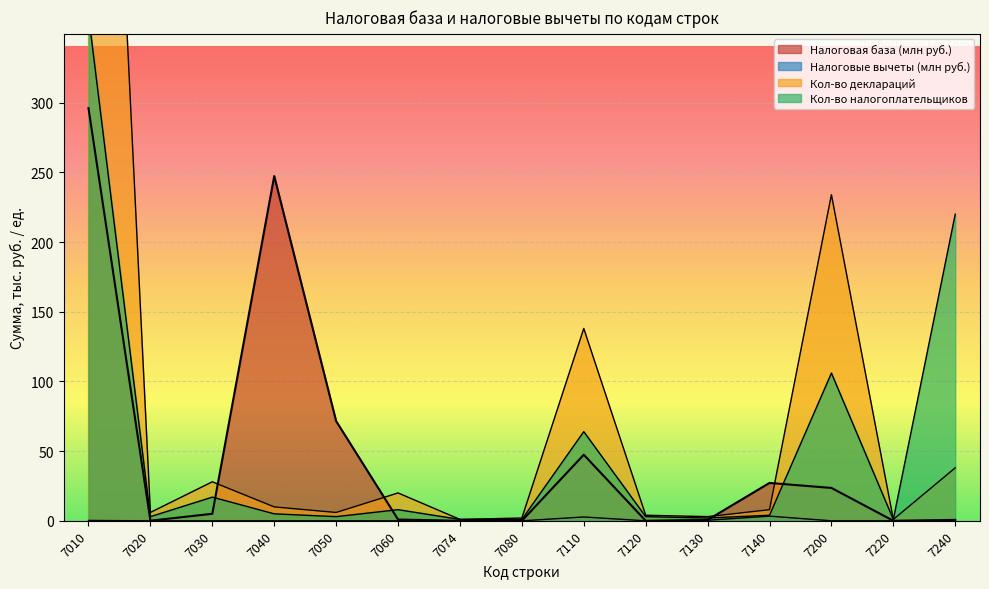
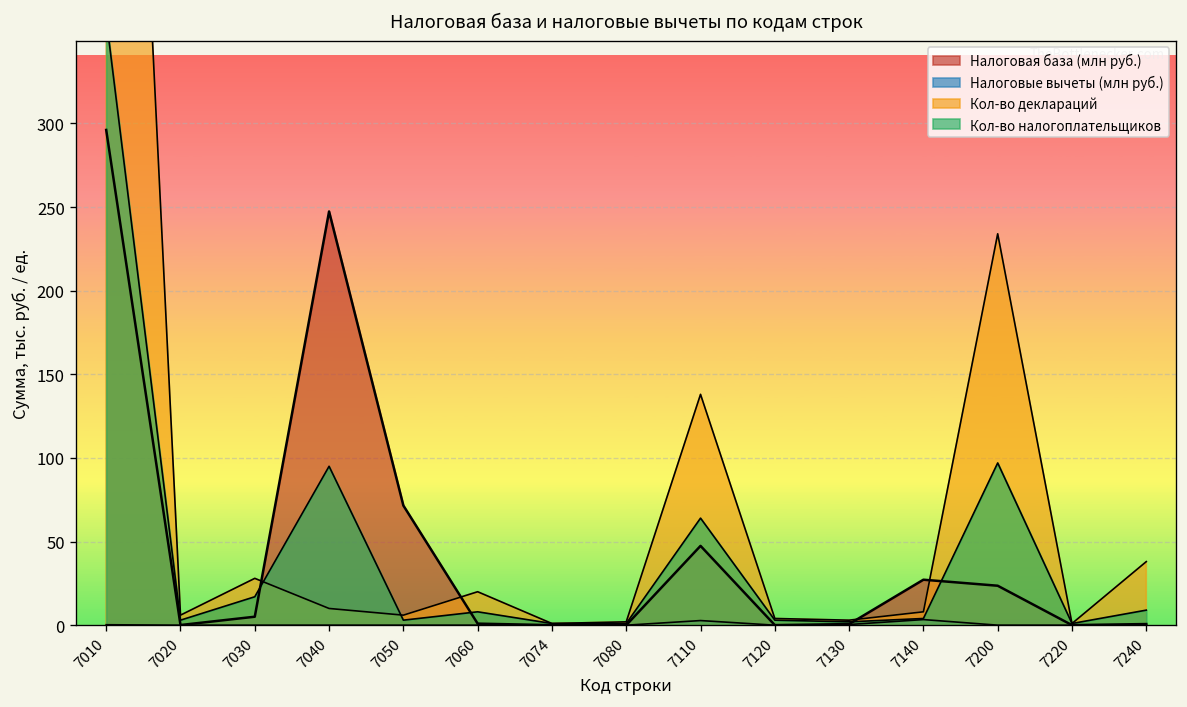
Кол-во налогоплательщиков, 7040: 5 -> 95
Кол-во налогоплательщиков, 7200: 106 -> 97
Кол-во налогоплательщиков, 7240: 220 -> 9
